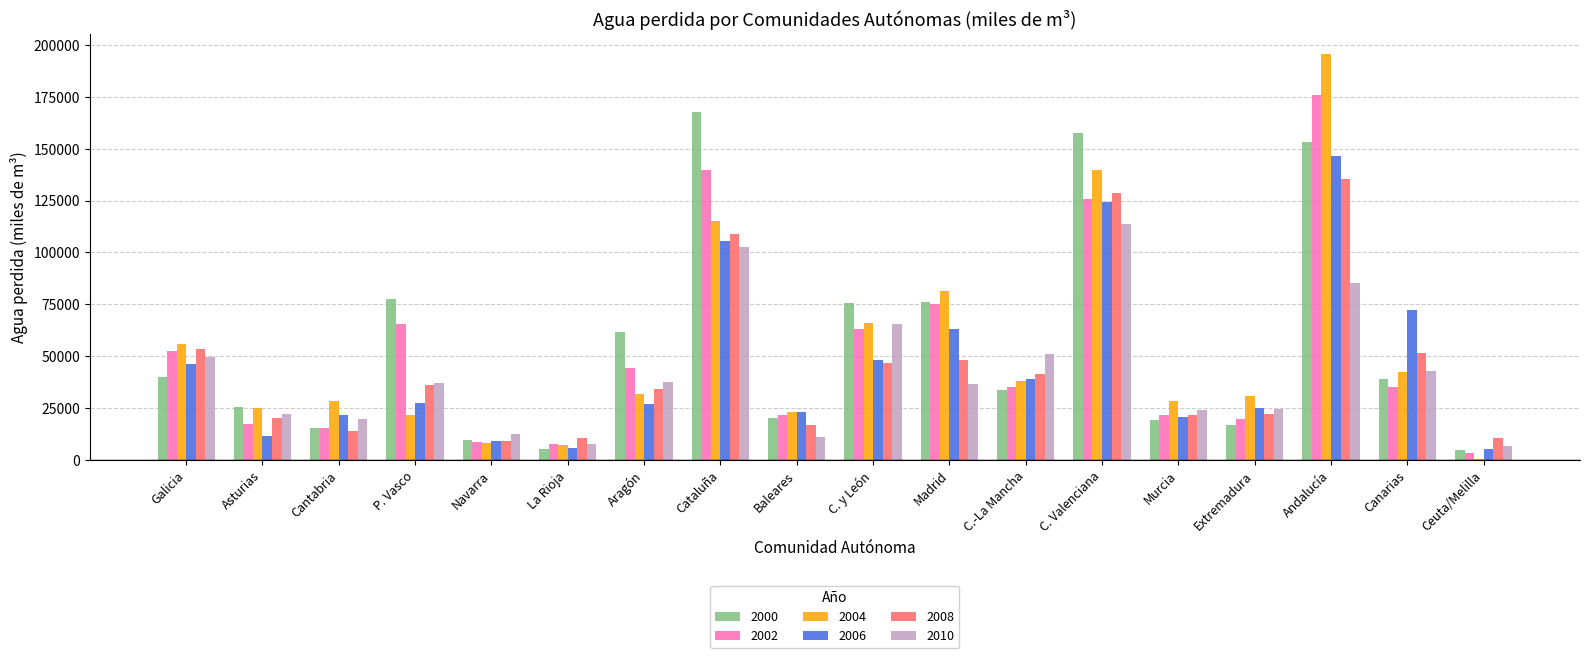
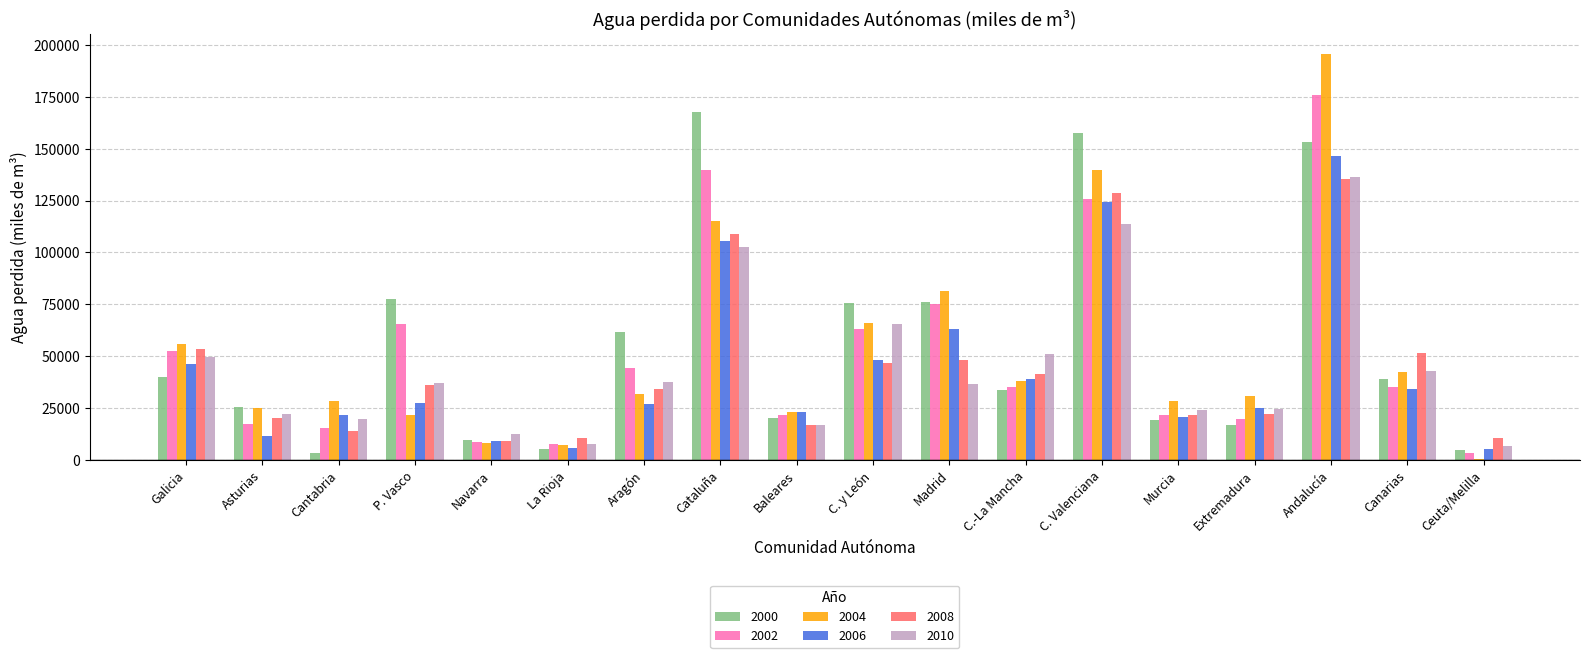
2000, Cantabria: 16000 -> 3000
2010, Baleares: 11000 -> 17000
2010, Andalucía: 85000 -> 136000
2006, Canarias: 72000 -> 34000
